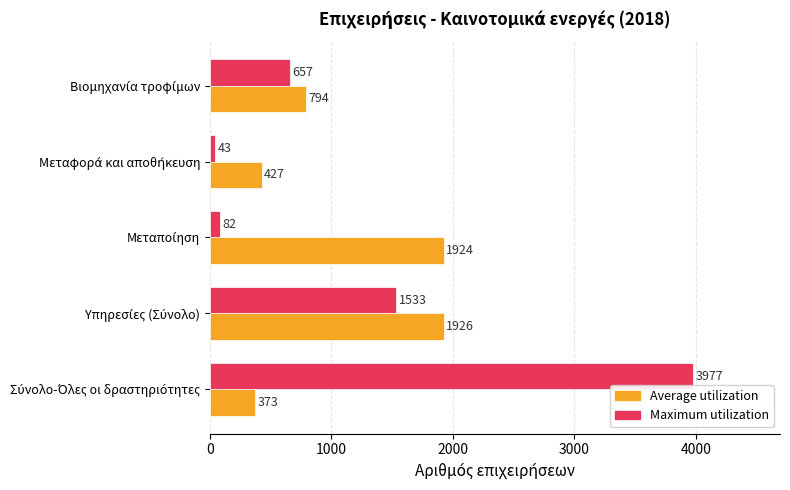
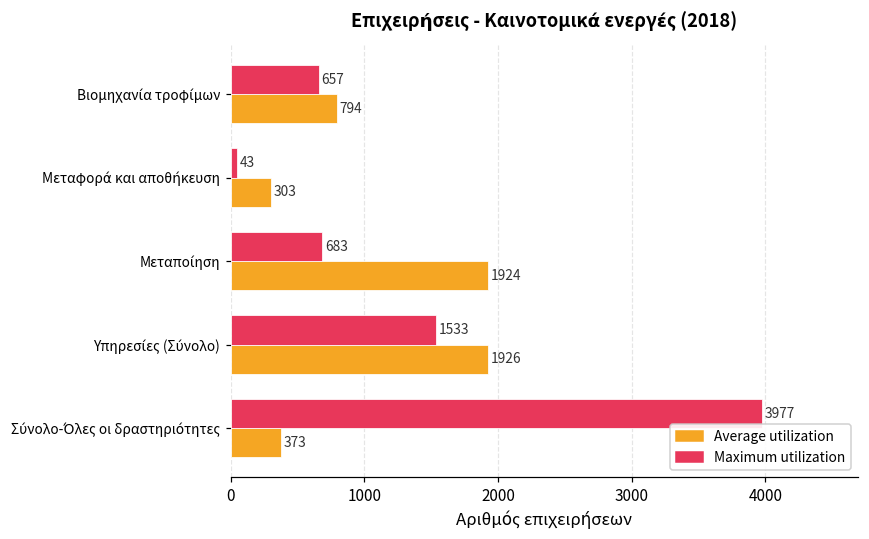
Average utilization, Μεταφορά και αποθήκευση: 427 -> 303
Maximum utilization, Μεταποίηση: 82 -> 683
